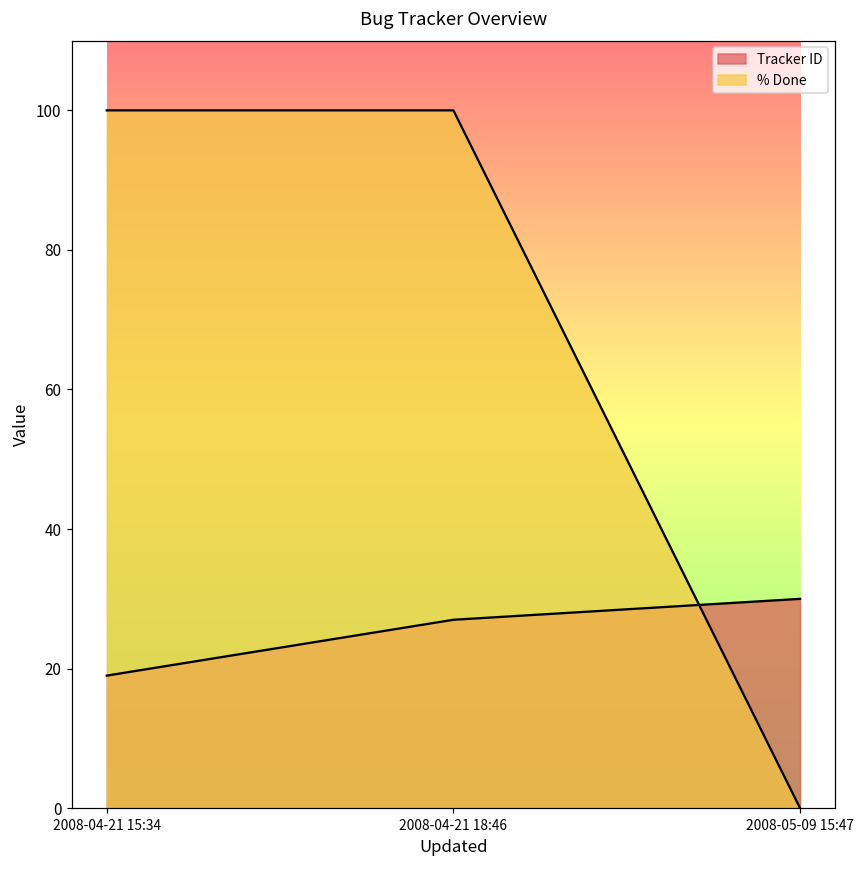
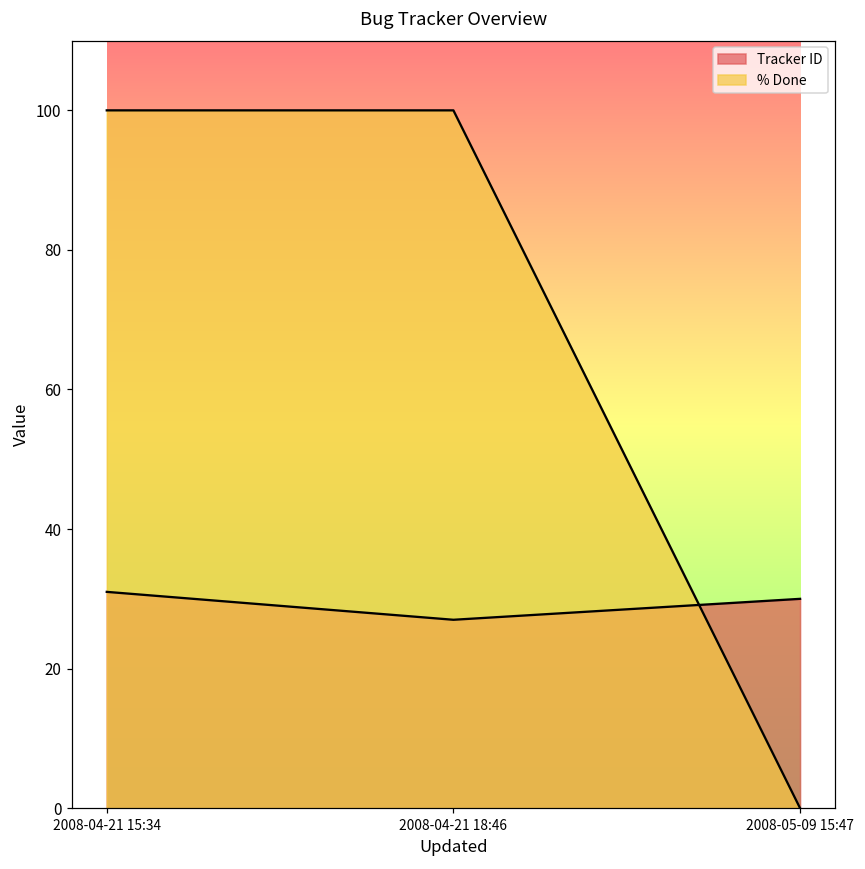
Tracker ID, 2008-04-21 15:34: 19 -> 31
